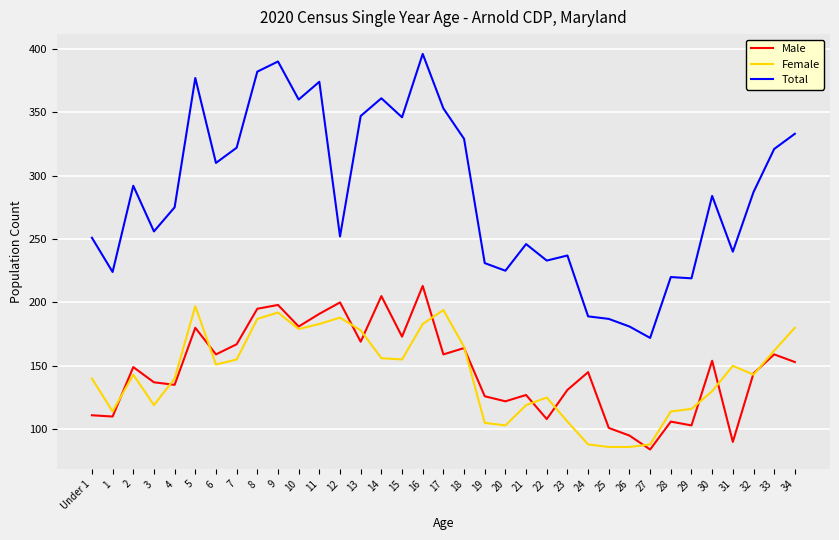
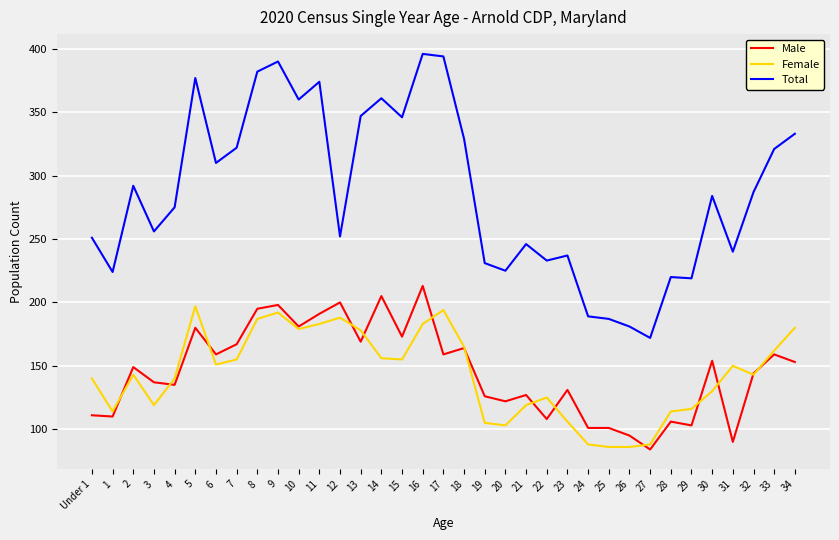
Total, 17: 353 -> 394
Male, 24: 145 -> 101
